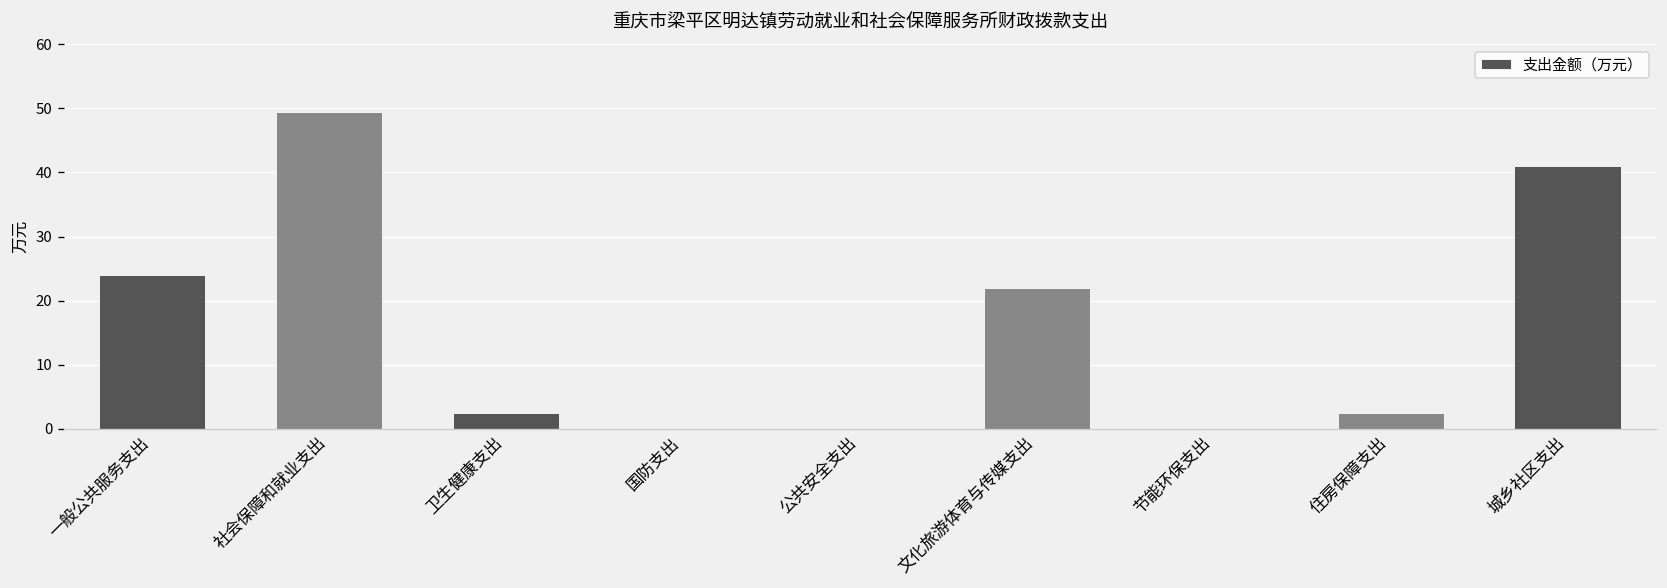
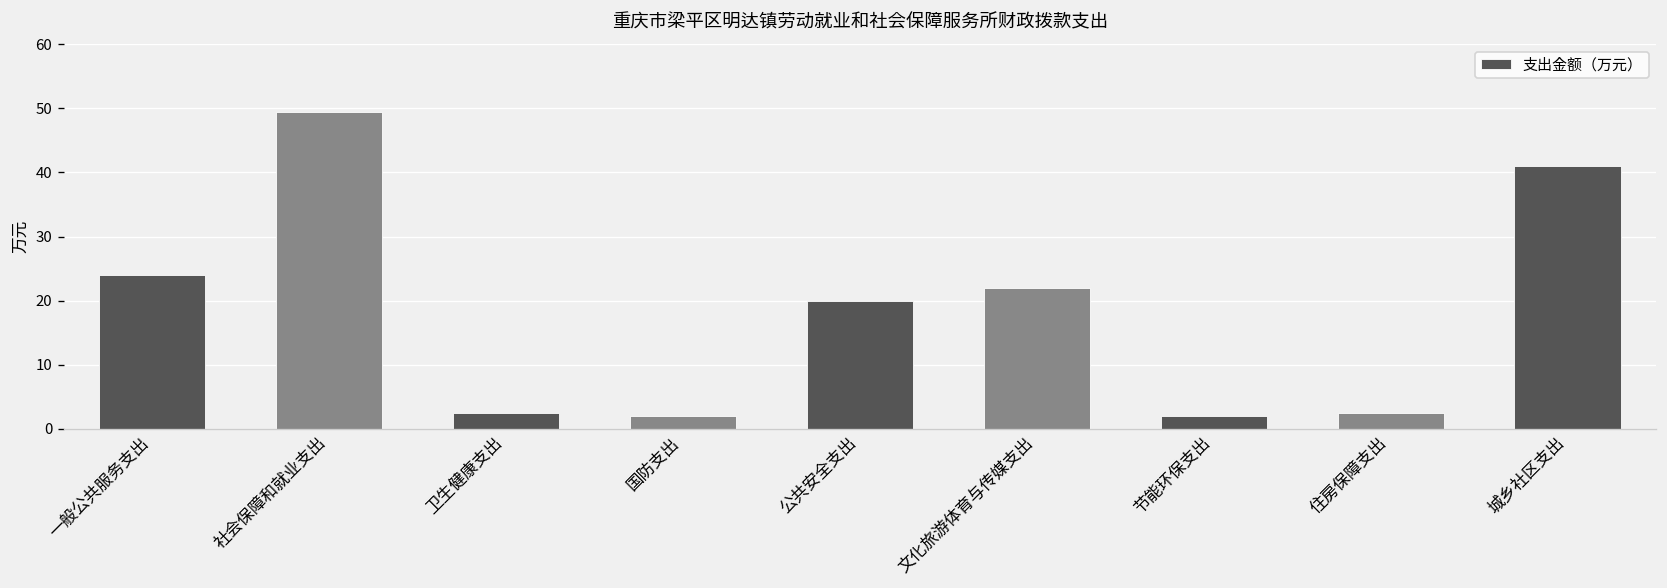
国防支出: 0 -> 2
公共安全支出: 0 -> 20
节能环保支出: 0 -> 2
